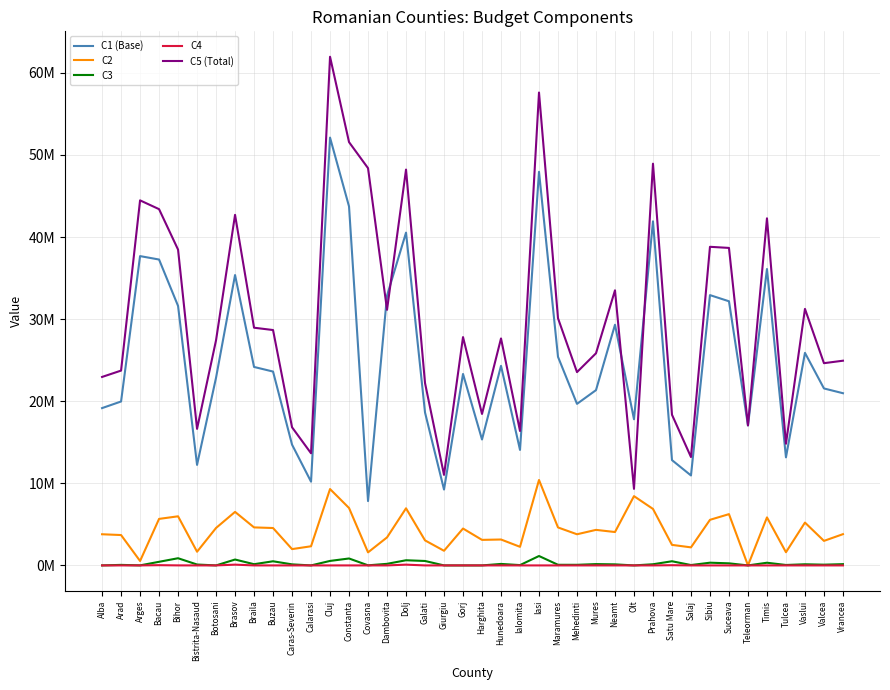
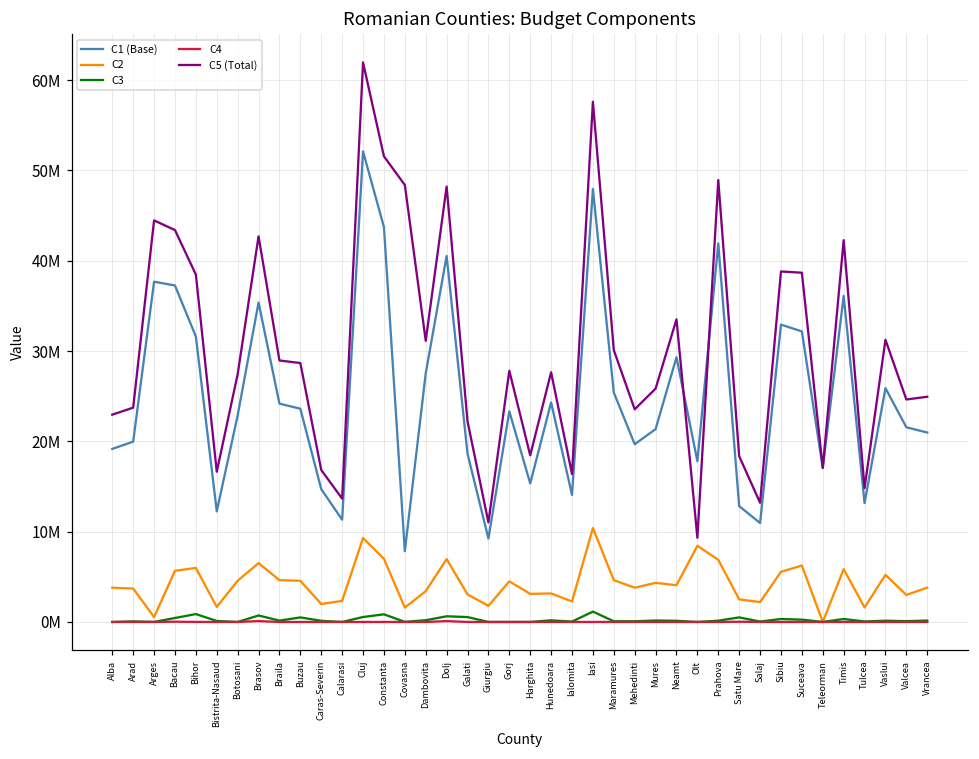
C1 (Base), Calarasi: 10000000 -> 11000000
C1 (Base), Dambovita: 33000000 -> 28000000
